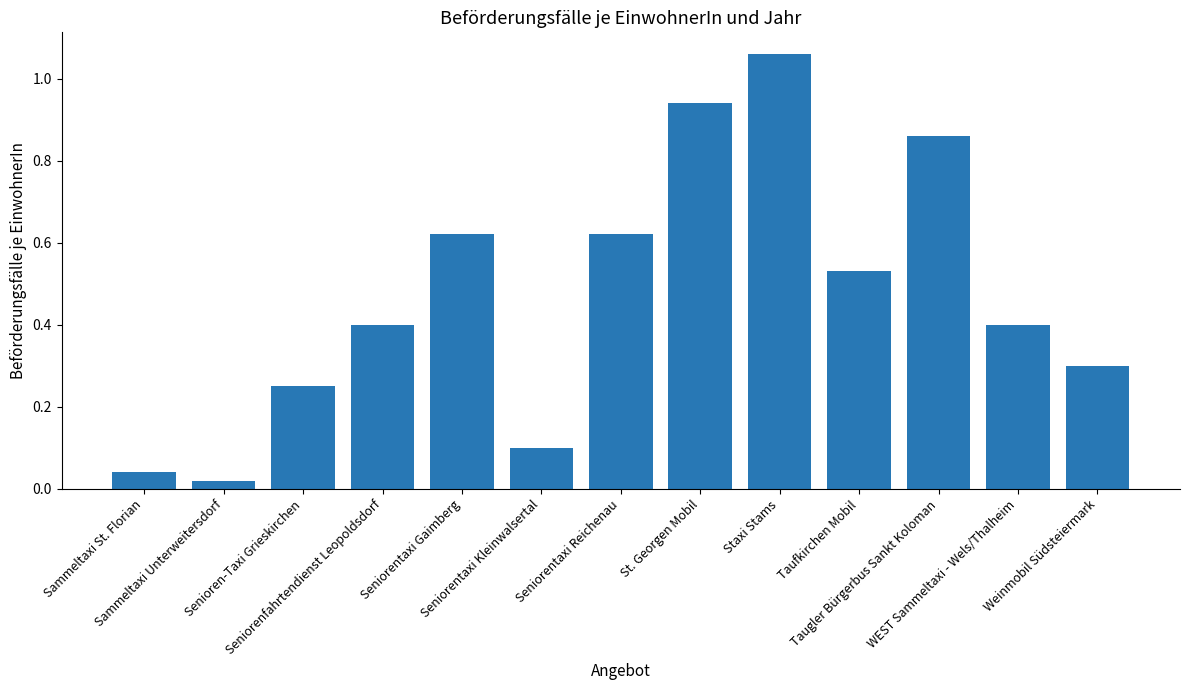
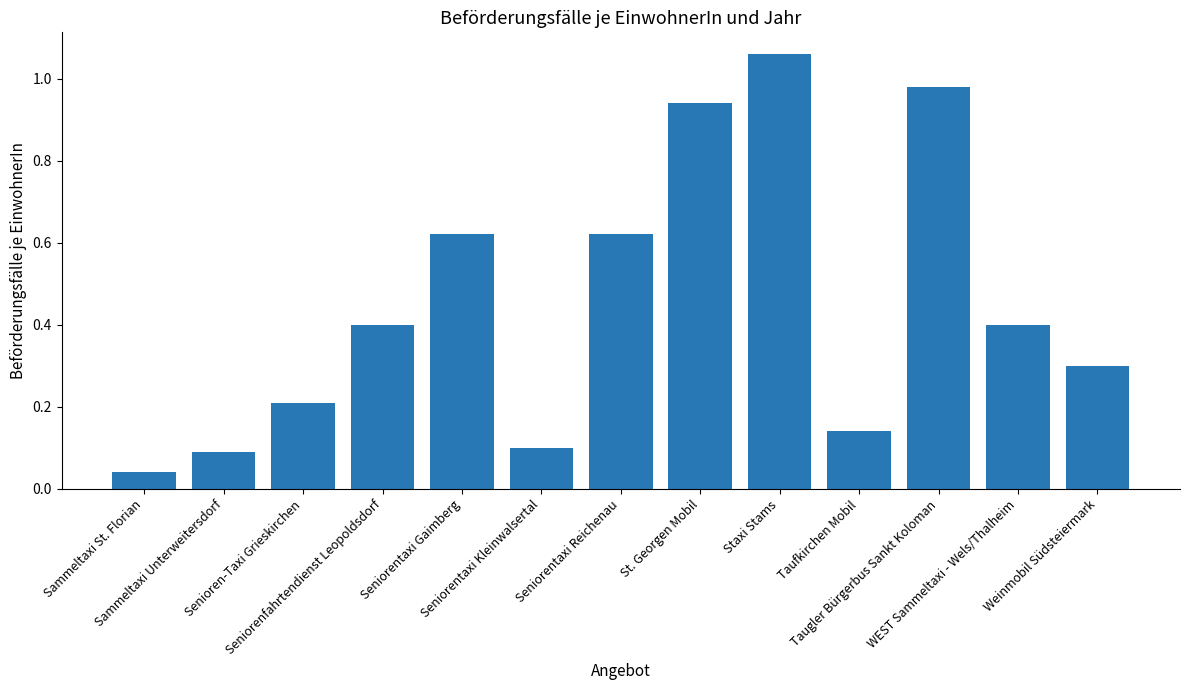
Sammeltaxi Unterweitersdorf: 0.02 -> 0.09
Senioren-Taxi Grieskirchen: 0.25 -> 0.21
Taufkirchen Mobil: 0.53 -> 0.14
Taugler Bürgerbus Sankt Koloman: 0.86 -> 0.98
